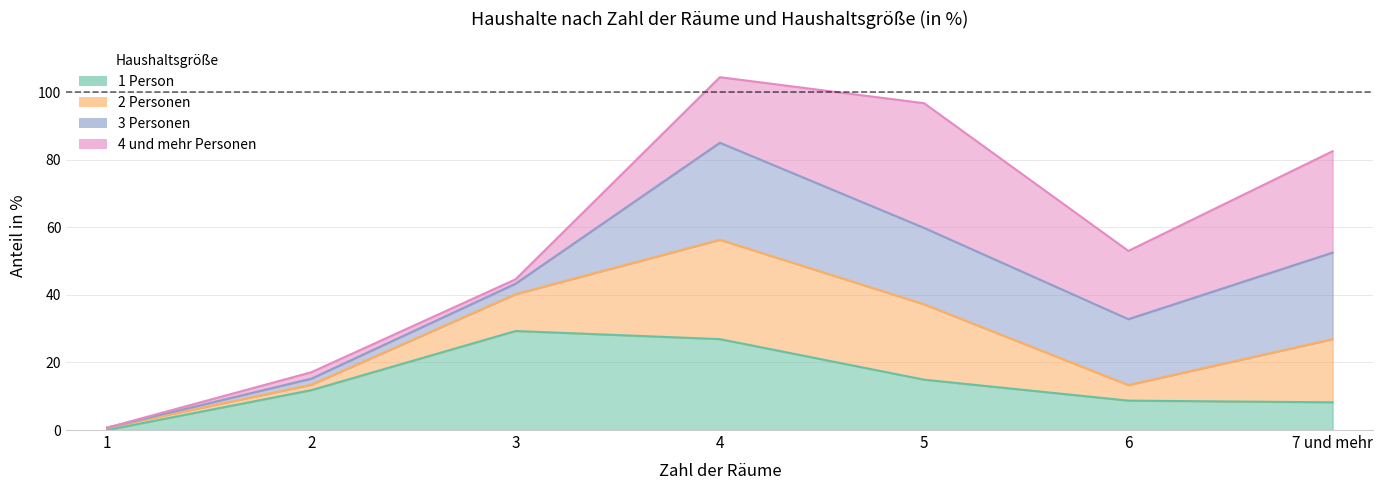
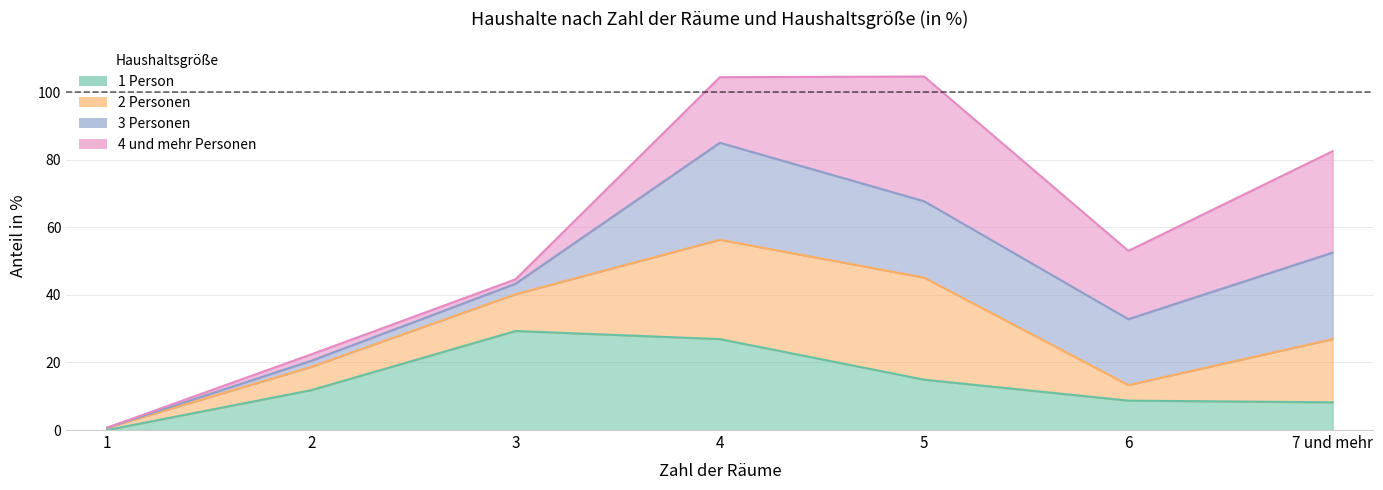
2 Personen, 2: 2 -> 7
2 Personen, 5: 22 -> 30
